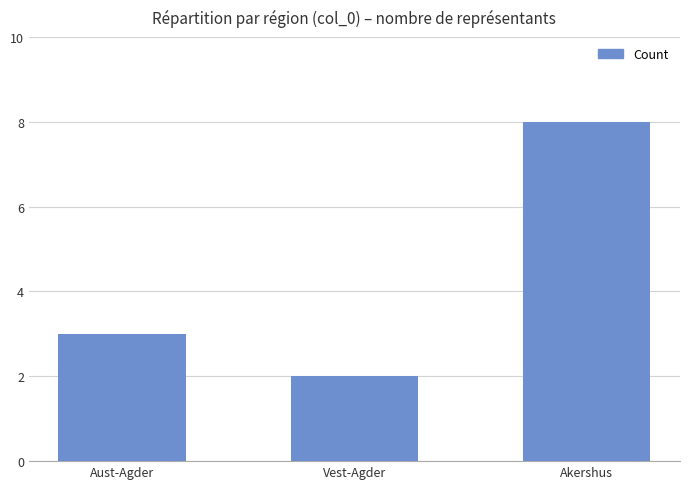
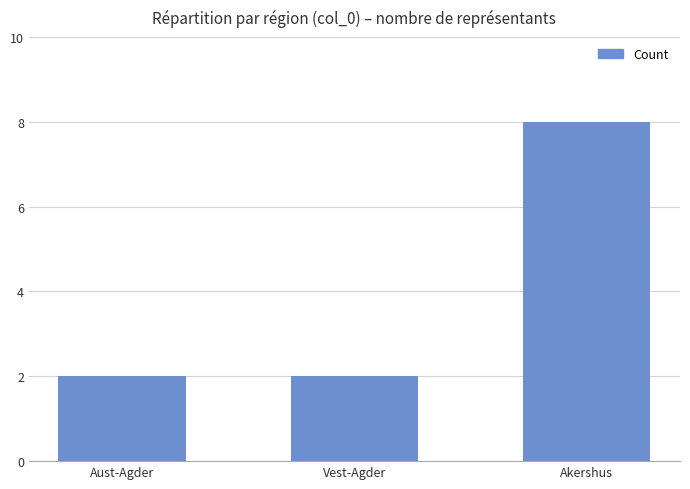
Aust-Agder: 3 -> 2
